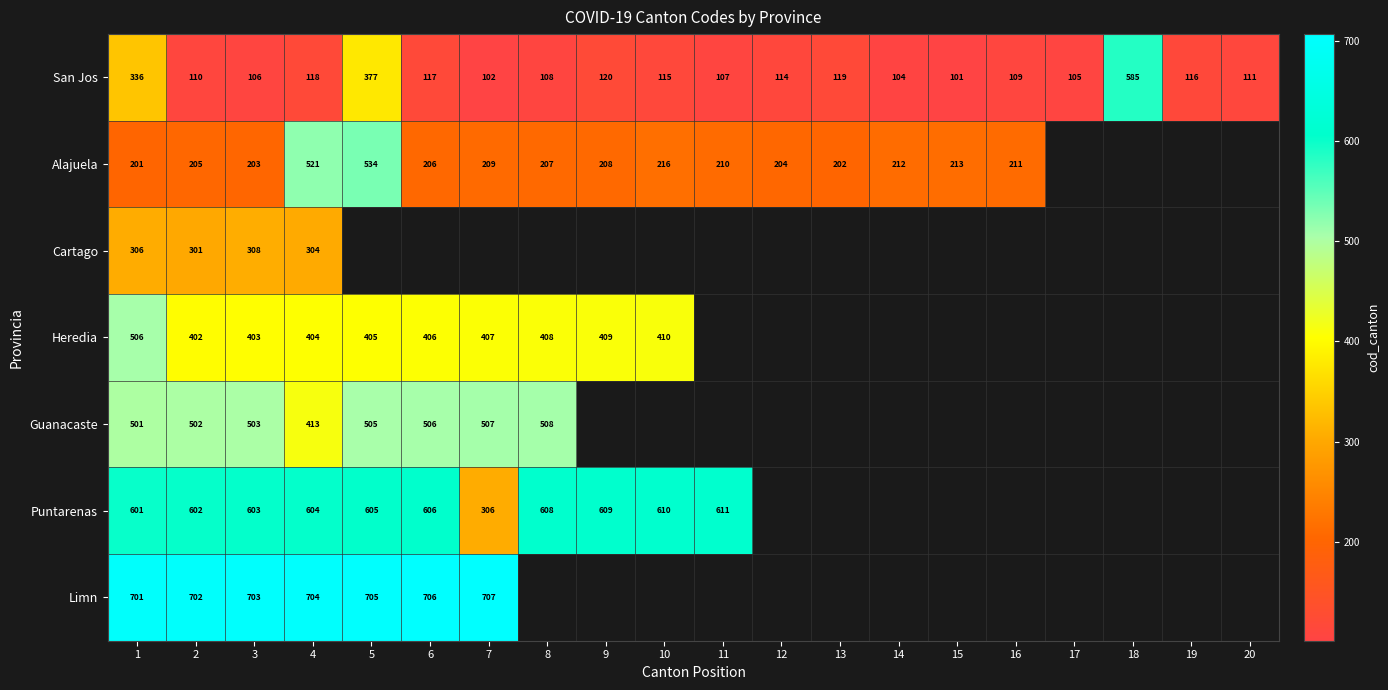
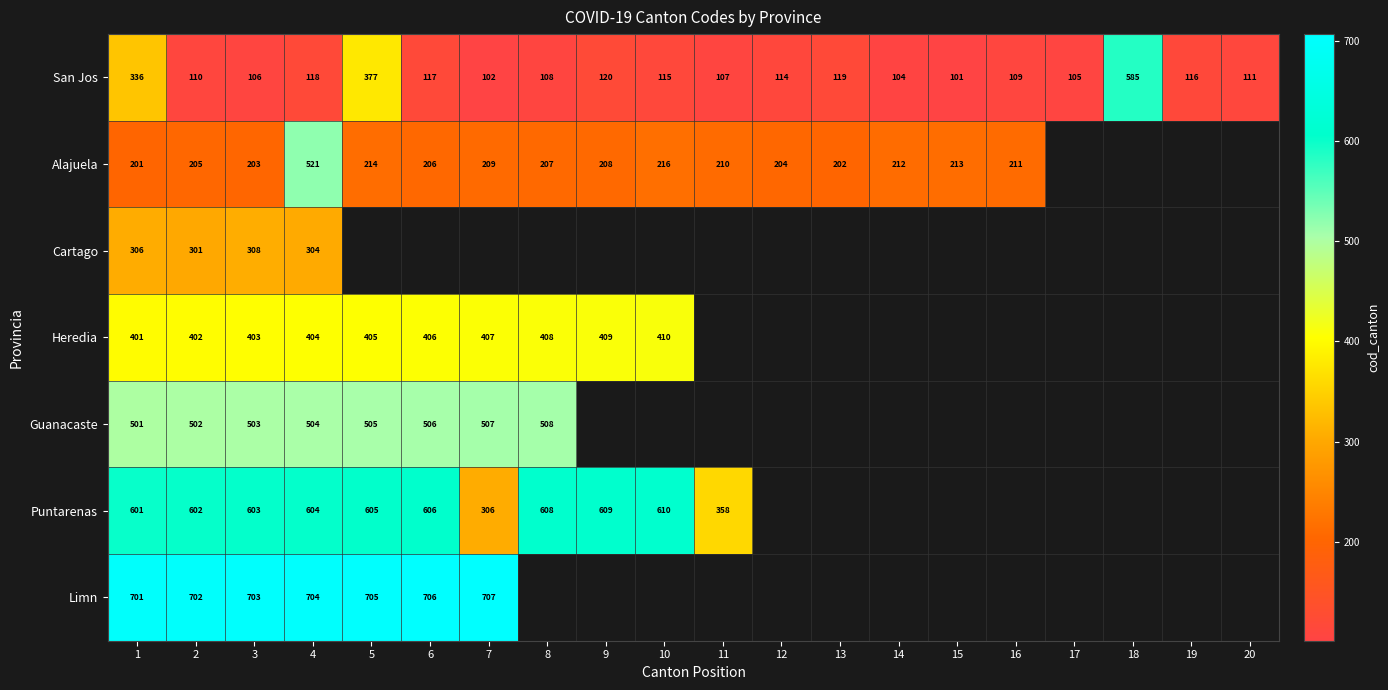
Alajuela, 5: 534 -> 214
Heredia, 1: 506 -> 401
Guanacaste, 4: 413 -> 504
Puntarenas, 11: 611 -> 358
